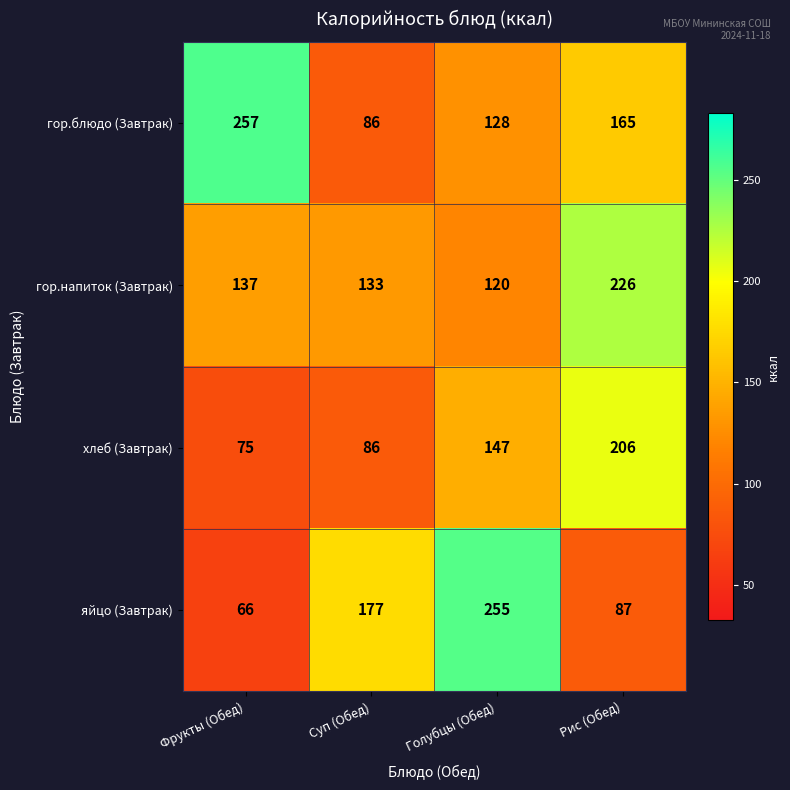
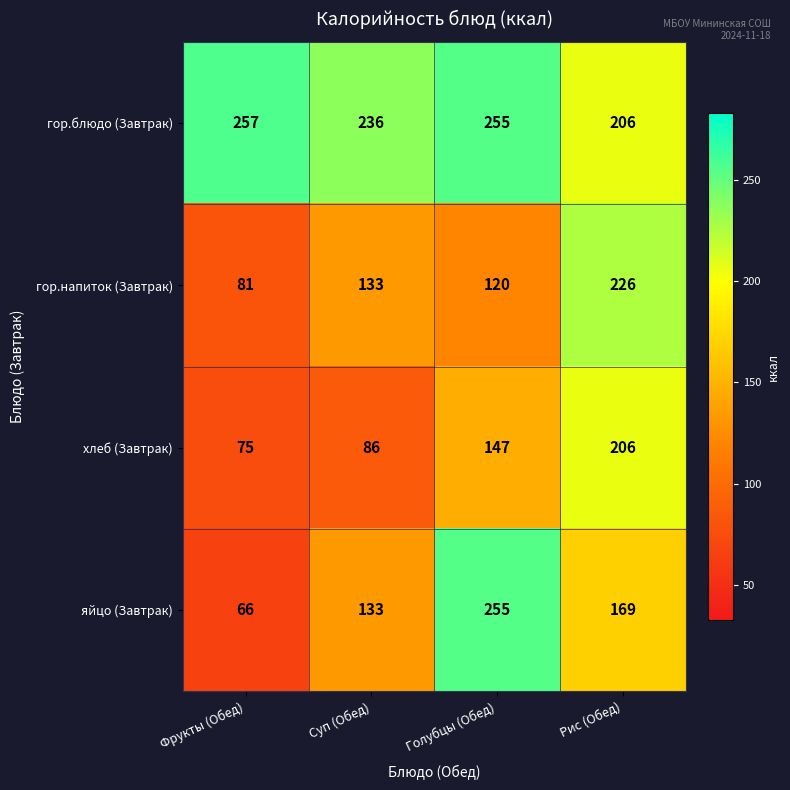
гор.блюдо (Завтрак), Суп (Обед): 86 -> 236
гор.блюдо (Завтрак), Голубцы (Обед): 128 -> 255
гор.блюдо (Завтрак), Рис (Обед): 165 -> 206
гор.напиток (Завтрак), Фрукты (Обед): 137 -> 81
яйцо (Завтрак), Суп (Обед): 177 -> 133
яйцо (Завтрак), Рис (Обед): 87 -> 169
